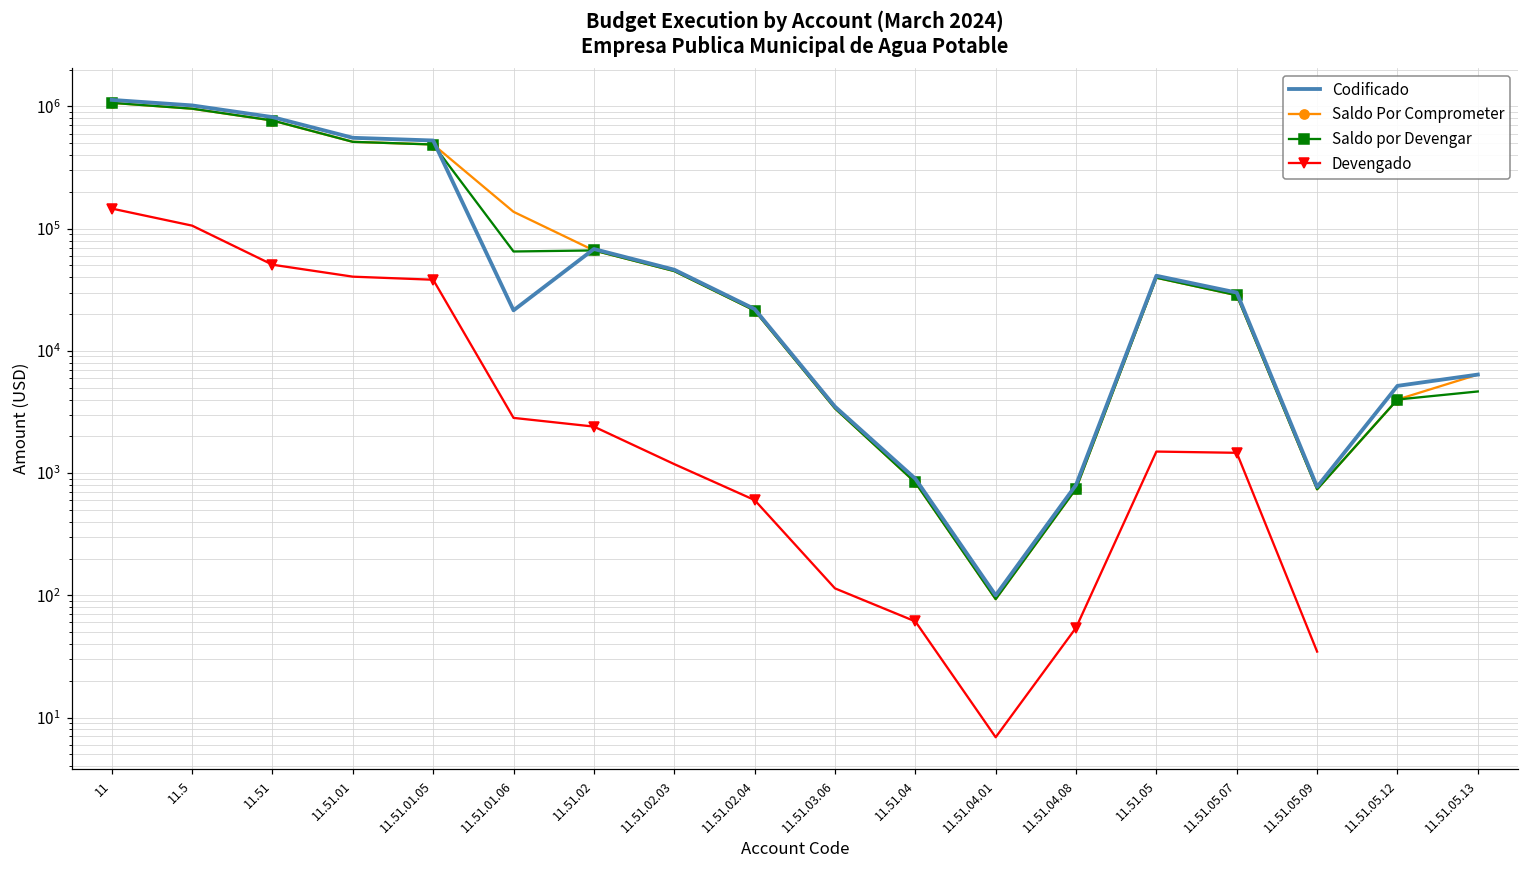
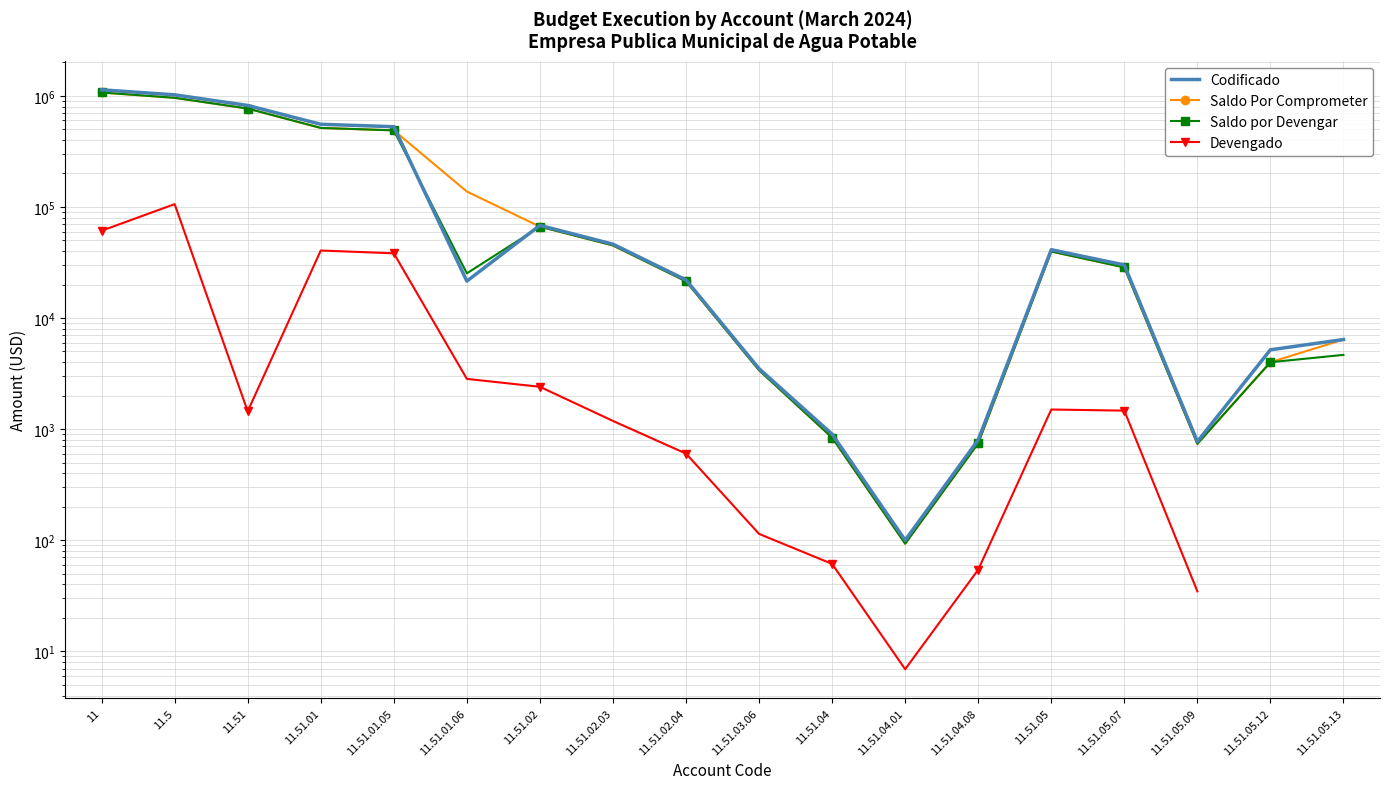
Devengado, 11: 150000 -> 60000
Devengado, 11.51: 50000 -> 1400
Saldo por Devengar, 11.51.01.06: 70000 -> 25000
